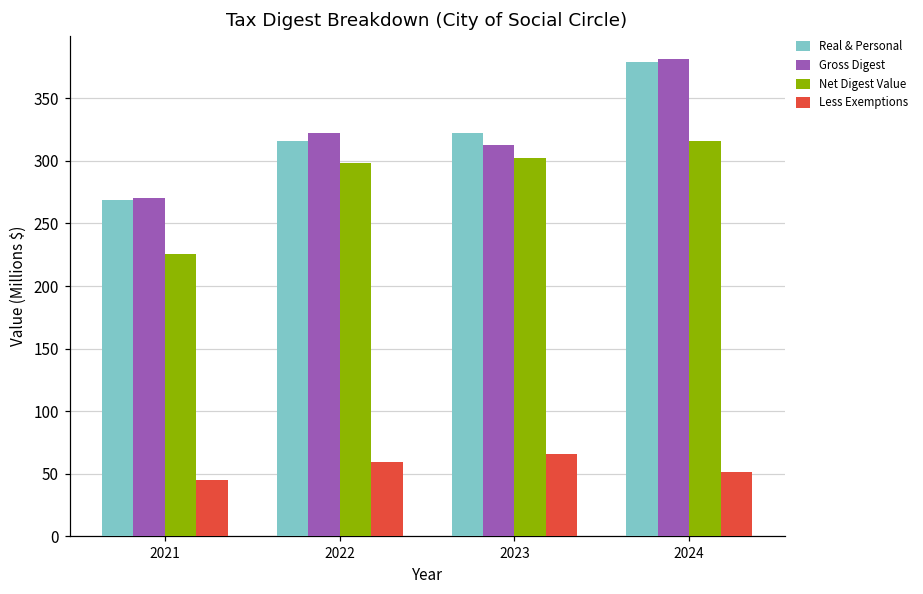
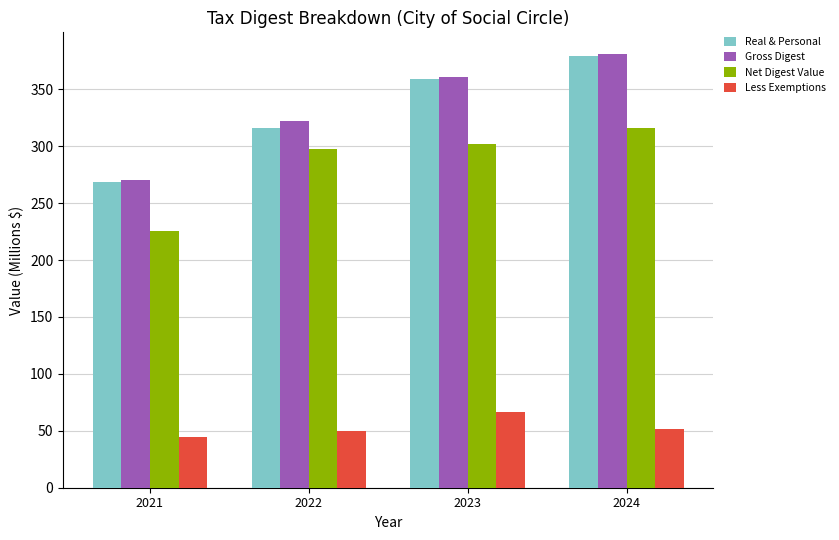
Less Exemptions, 2022: 60 -> 50
Real & Personal, 2023: 322 -> 359
Gross Digest, 2023: 313 -> 360
